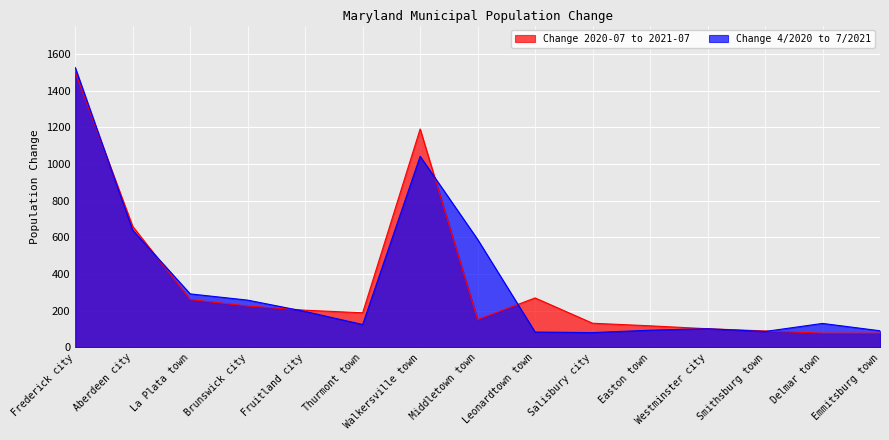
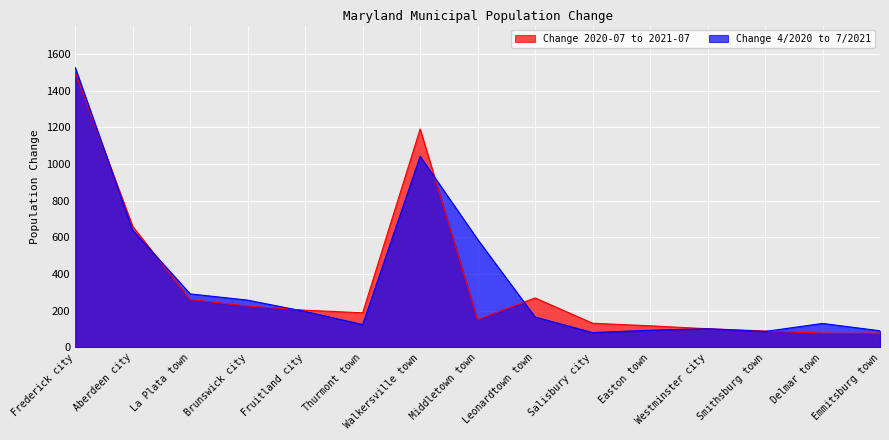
Change 4/2020 to 7/2021, Leonardtown town: 80 -> 170
